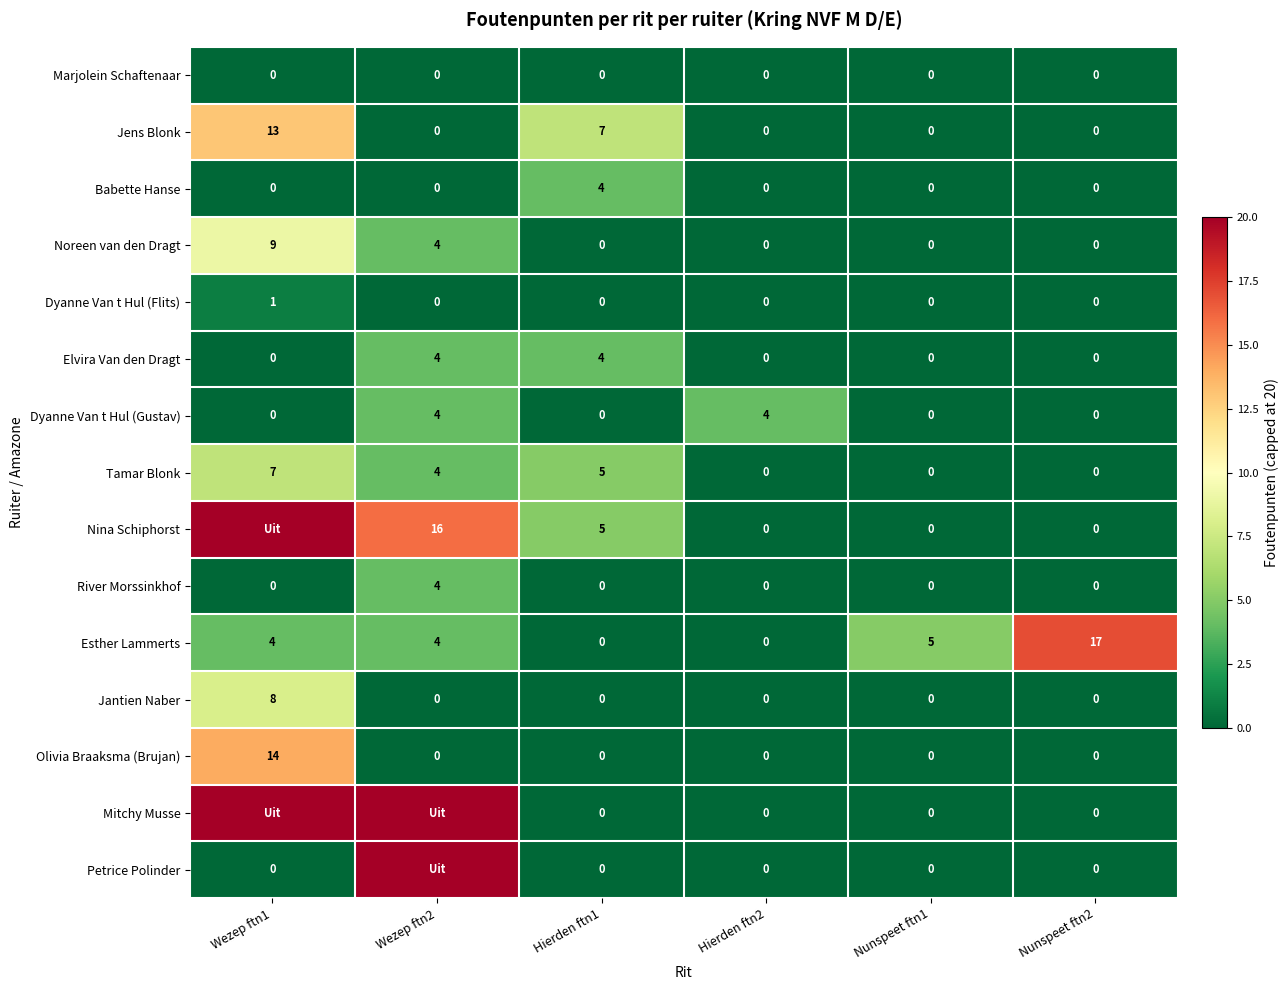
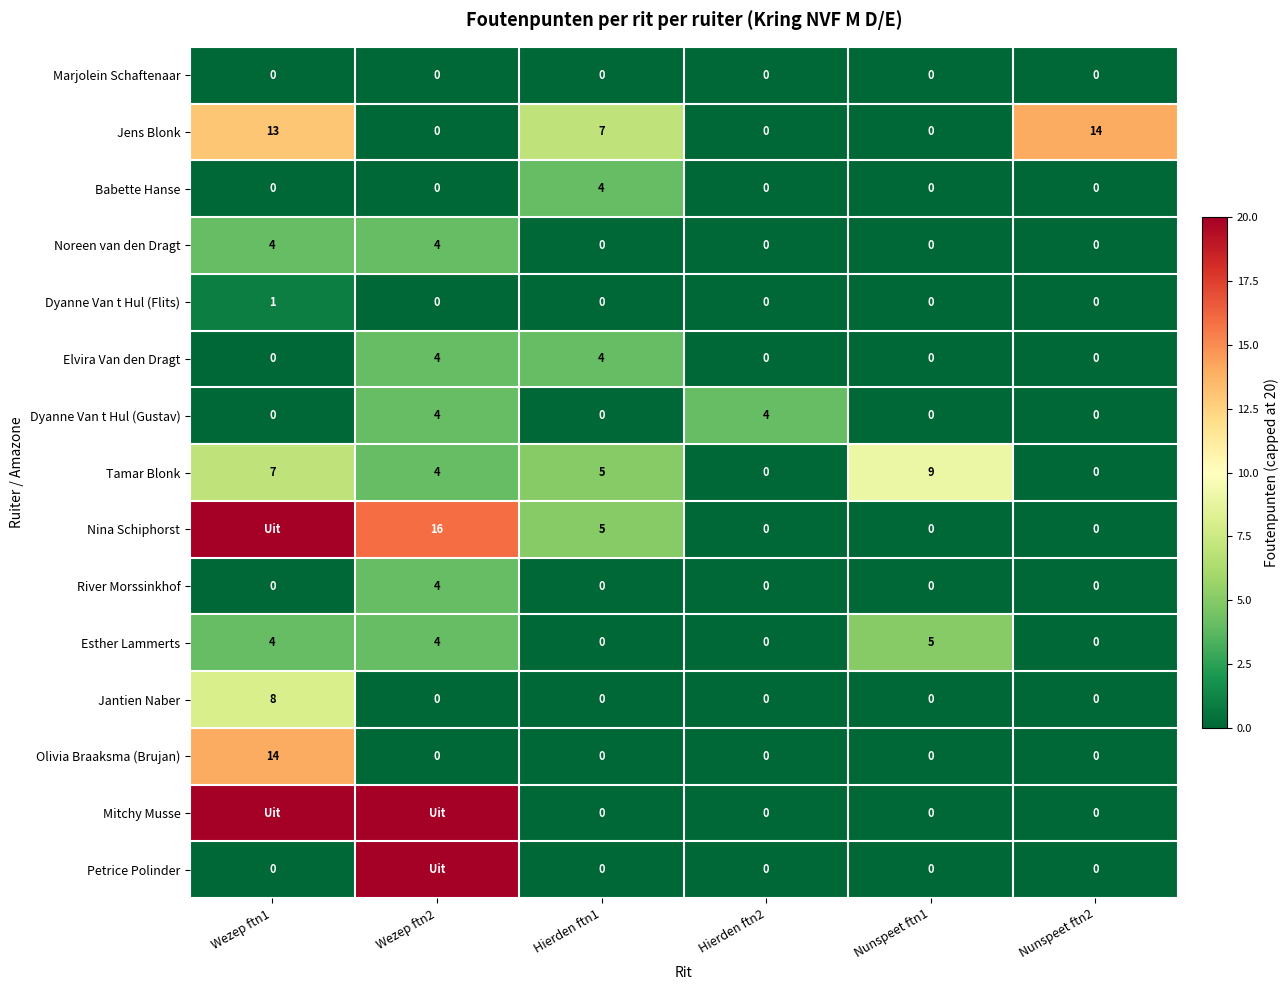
Jens Blonk, Nunspeet ftn2: 0 -> 14
Noreen van den Dragt, Wezep ftn1: 9 -> 4
Tamar Blonk, Nunspeet ftn1: 0 -> 9
Esther Lammerts, Nunspeet ftn2: 17 -> 0
